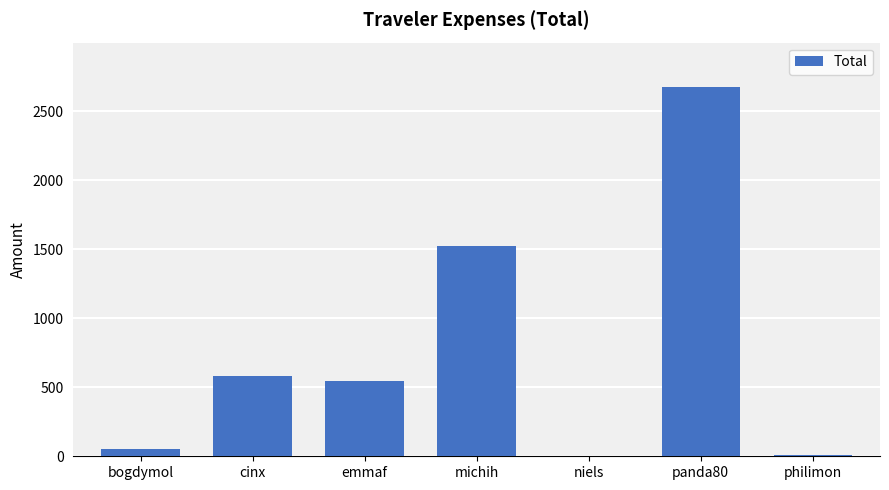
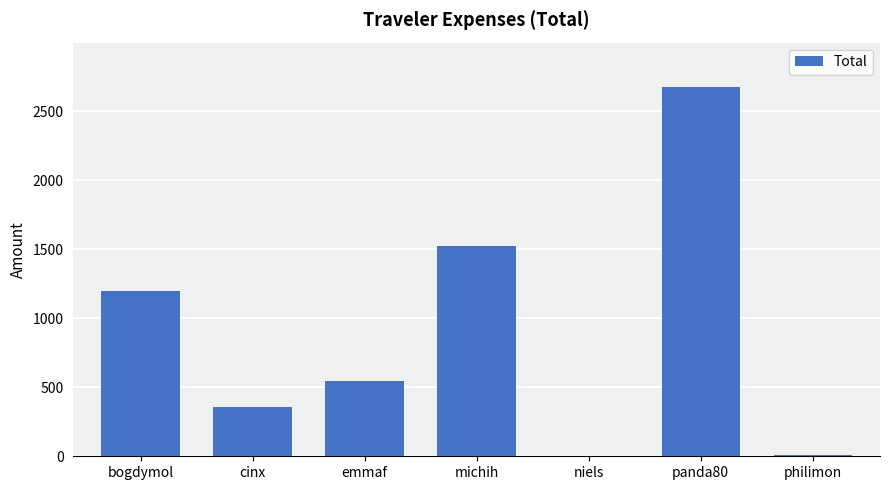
bogdymol: 50 -> 1200
cinx: 580 -> 350
